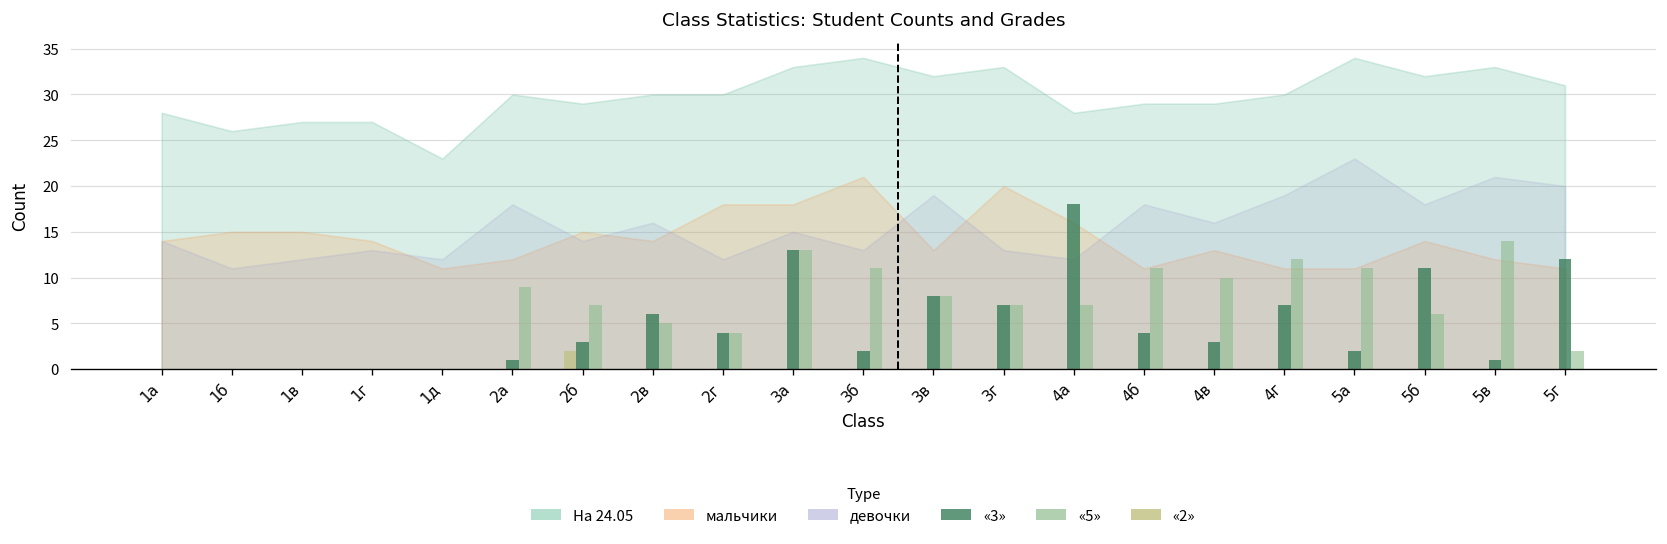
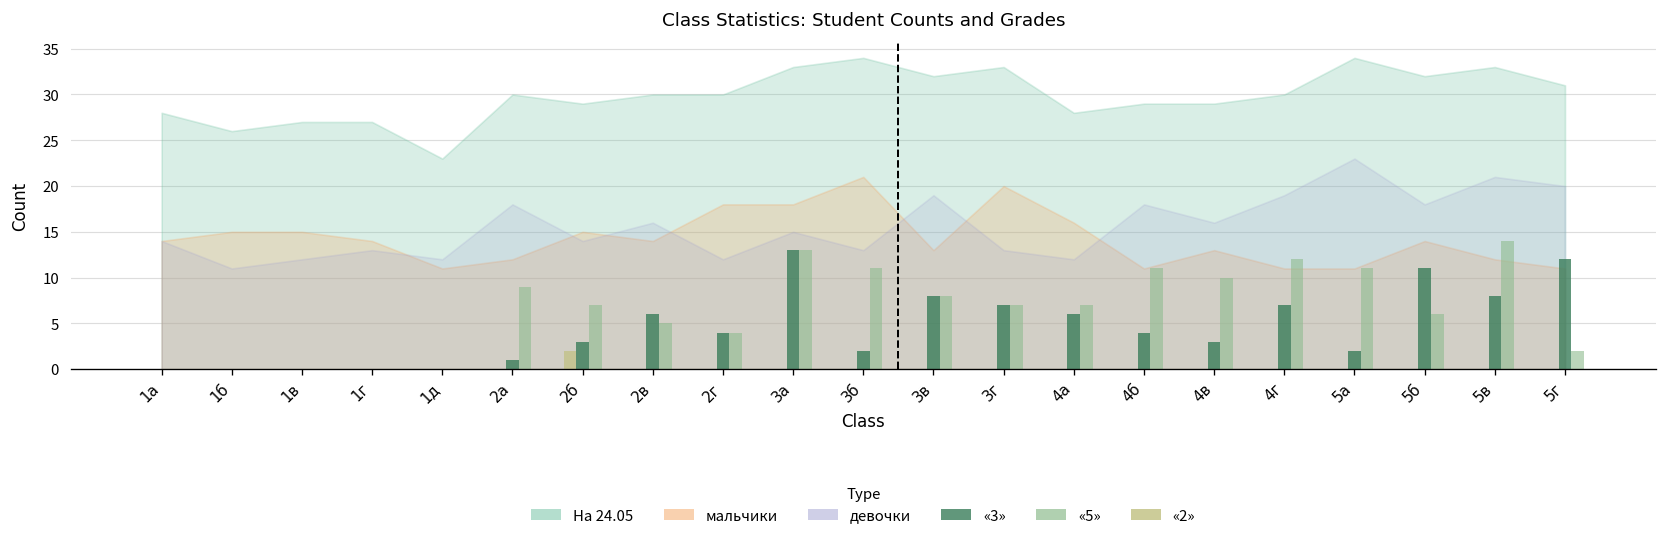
«3», 4а: 18 -> 6
«3», 5в: 1 -> 8
